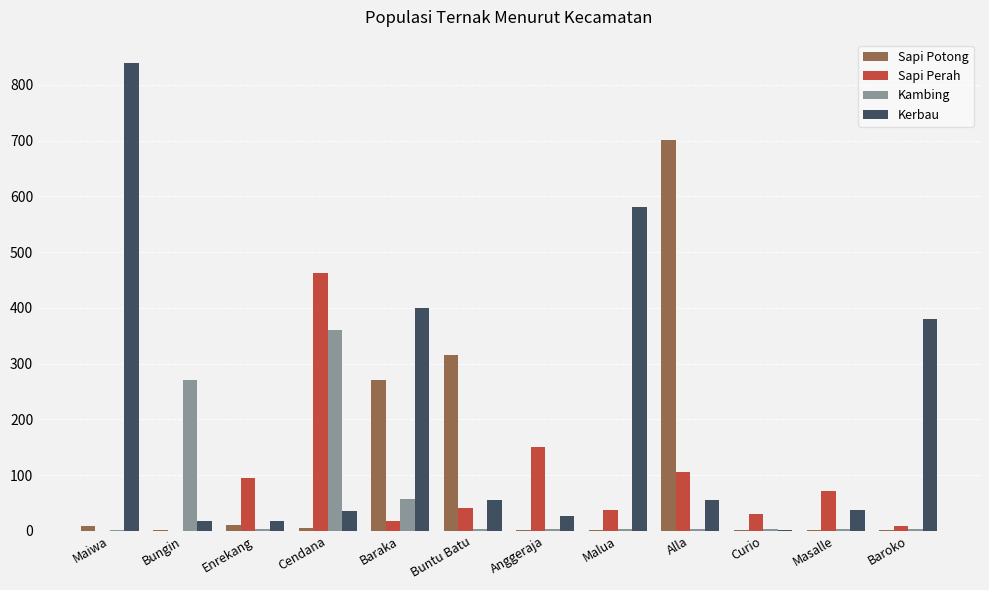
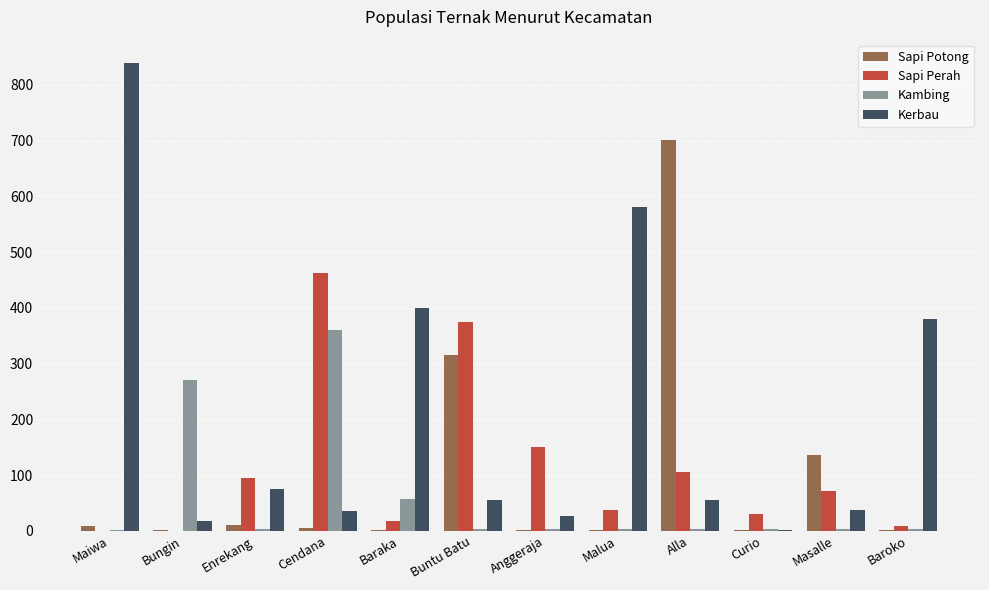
Kerbau, Enrekang: 20 -> 80
Sapi Potong, Baraka: 270 -> 0
Sapi Perah, Buntu Batu: 40 -> 370
Sapi Potong, Masalle: 0 -> 140
